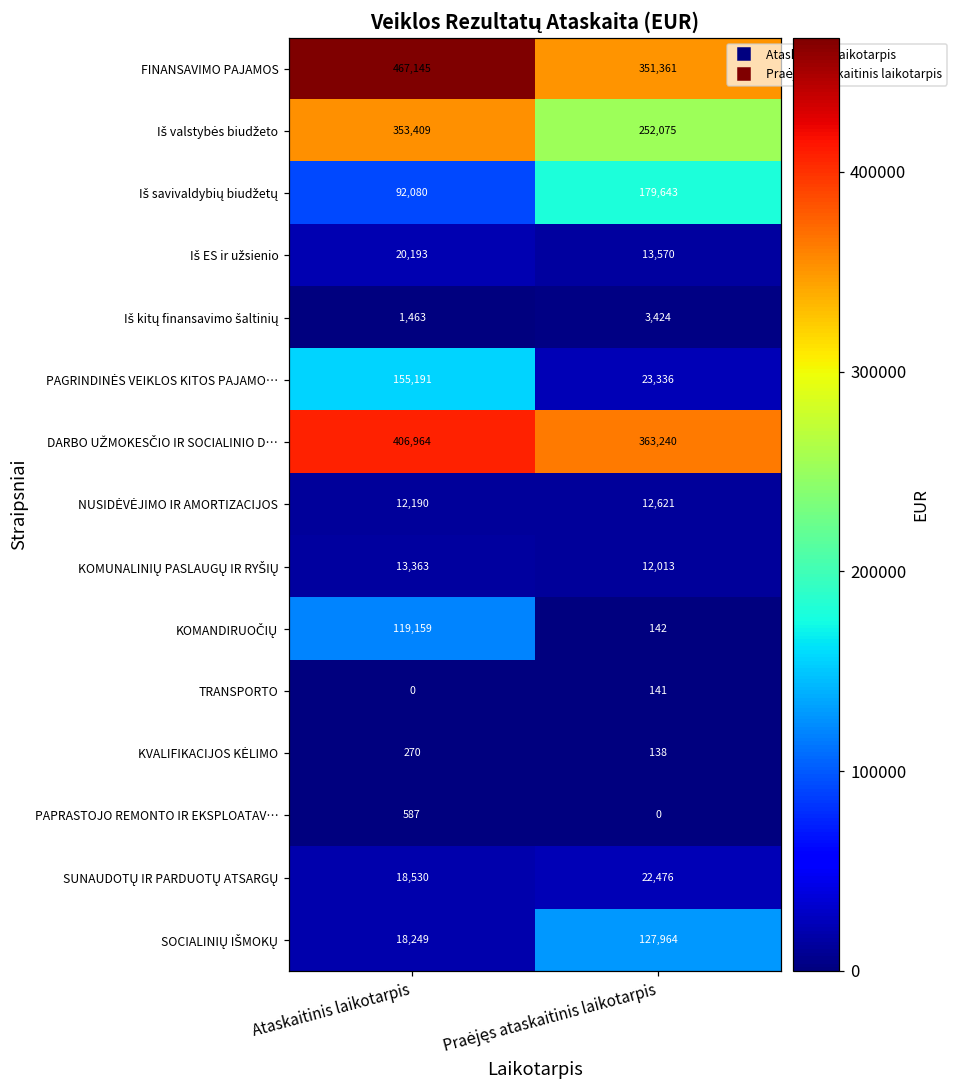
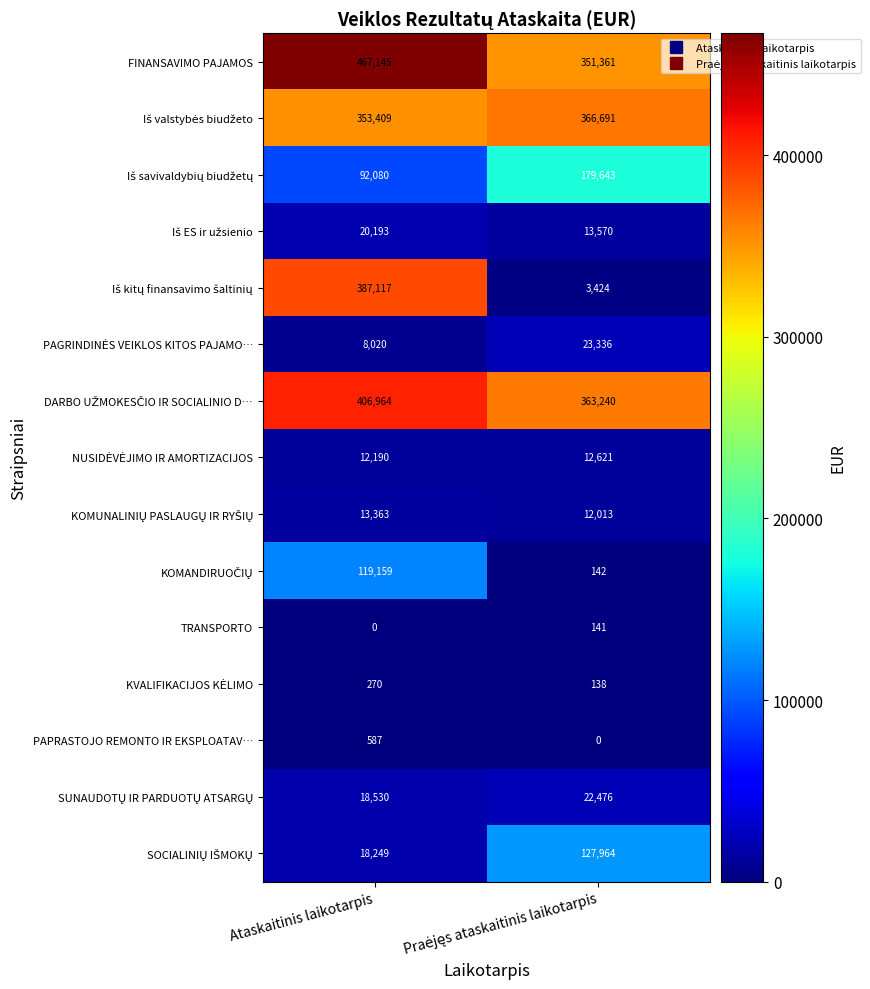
Iš valstybės biudžeto, Praėjęs ataskaitinis laikotarpis: 252,075 -> 366,691
Iš kitų finansavimo šaltinių, Ataskaitinis laikotarpis: 1,463 -> 387,117
PAGRINDINĖS VEIKLOS KITOS PAJAMO…, Ataskaitinis laikotarpis: 155,191 -> 8,020
